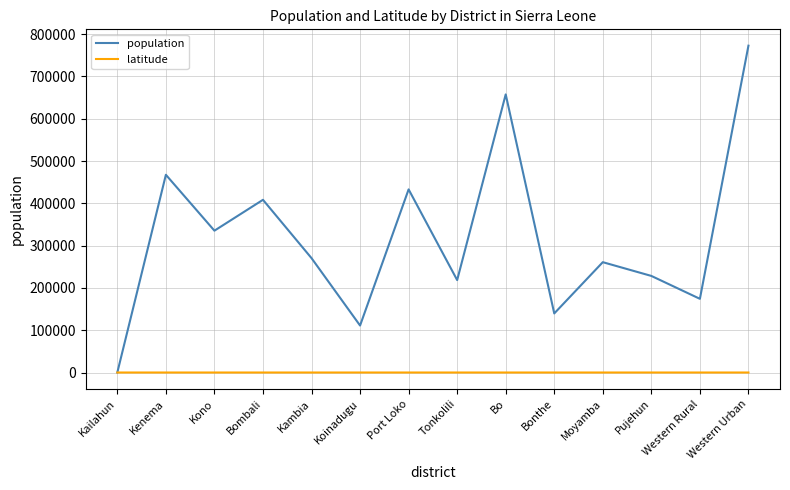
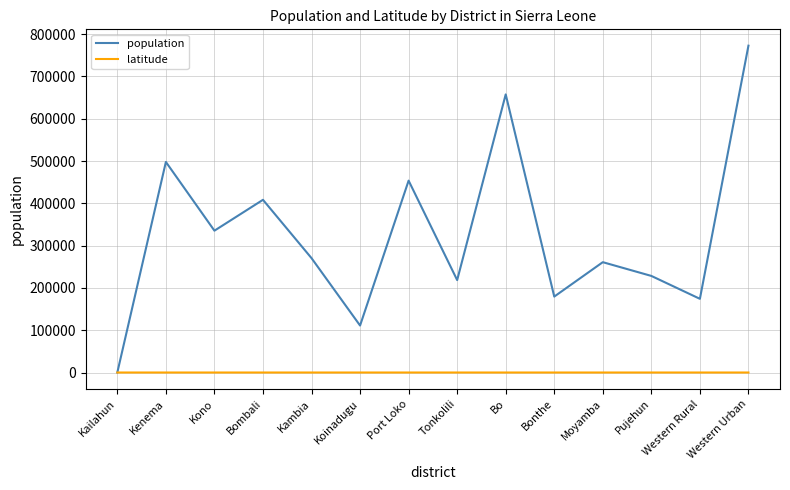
population, Kenema: 470000 -> 500000
population, Port Loko: 430000 -> 450000
population, Bonthe: 140000 -> 180000
